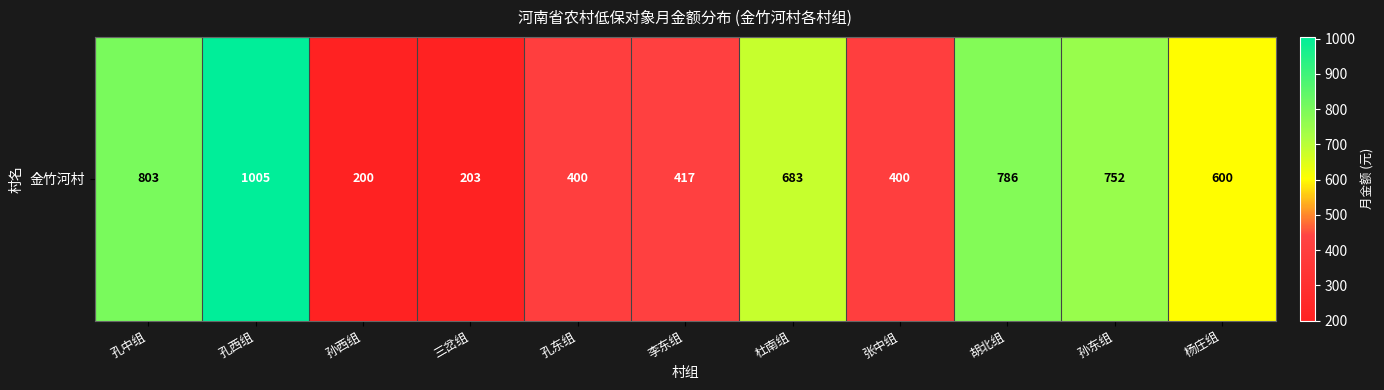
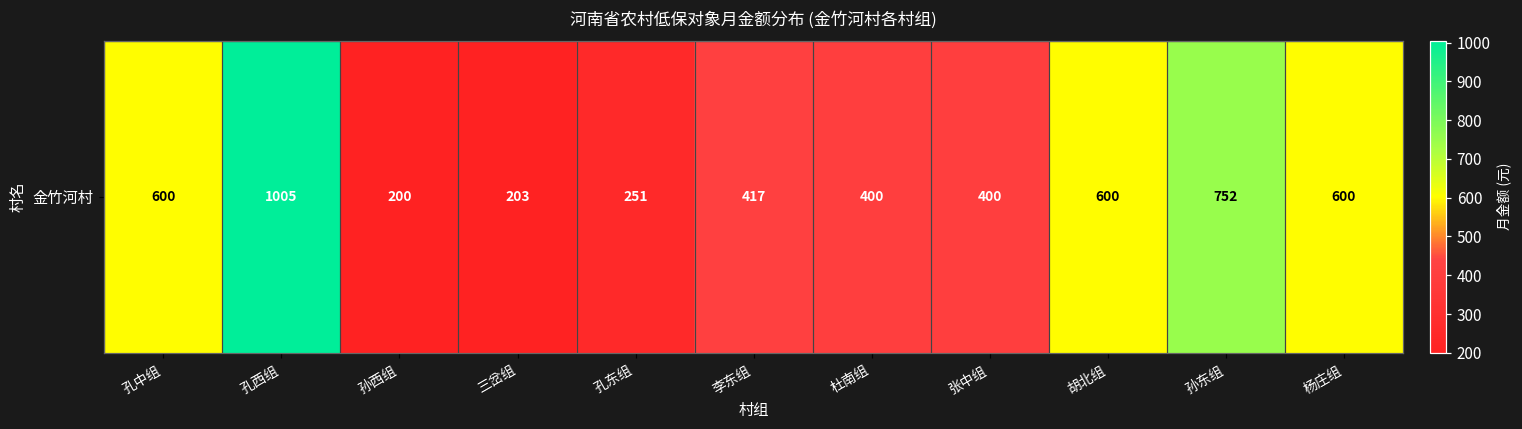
金竹河村, 孔中组: 803 -> 600
金竹河村, 孔东组: 400 -> 251
金竹河村, 杜南组: 683 -> 400
金竹河村, 胡北组: 786 -> 600
